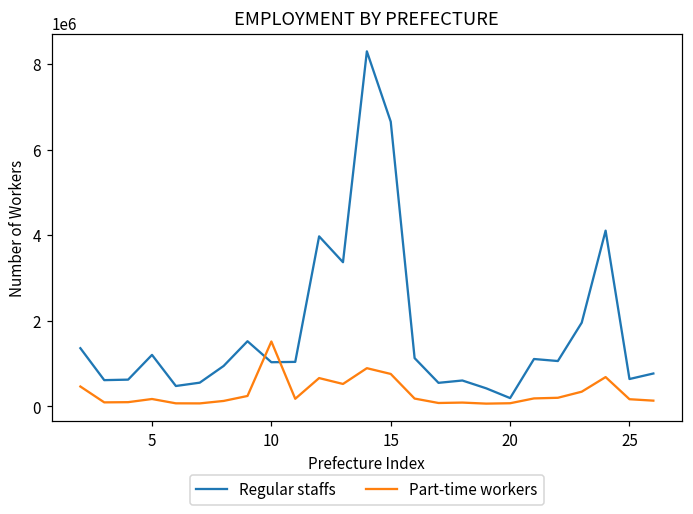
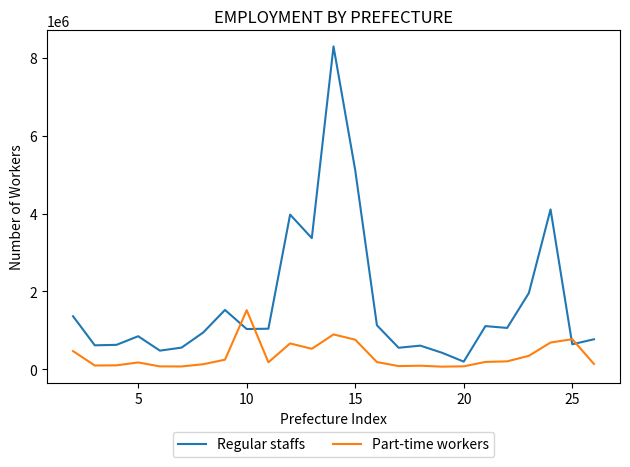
Regular staffs, 5: 1200000 -> 800000
Regular staffs, 15: 6700000 -> 5100000
Part-time workers, 25: 200000 -> 800000
